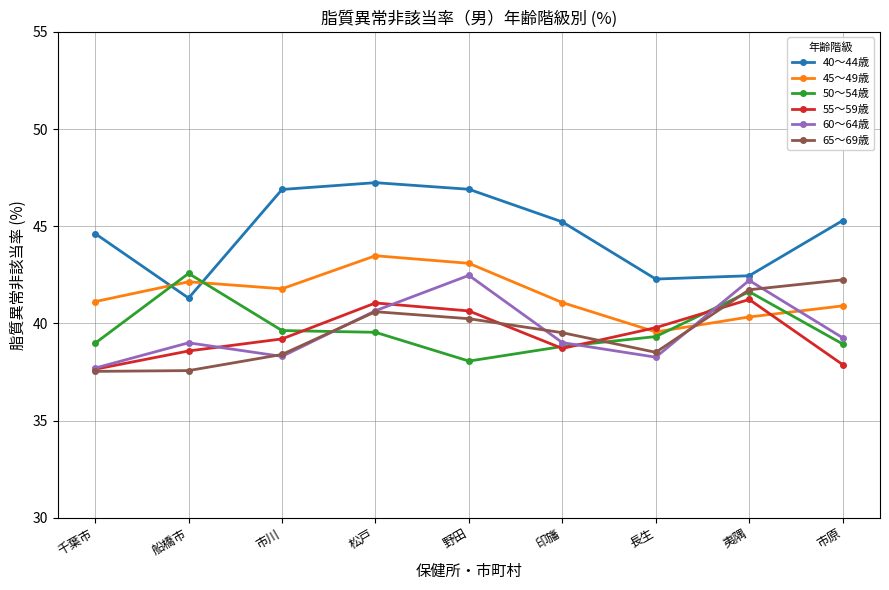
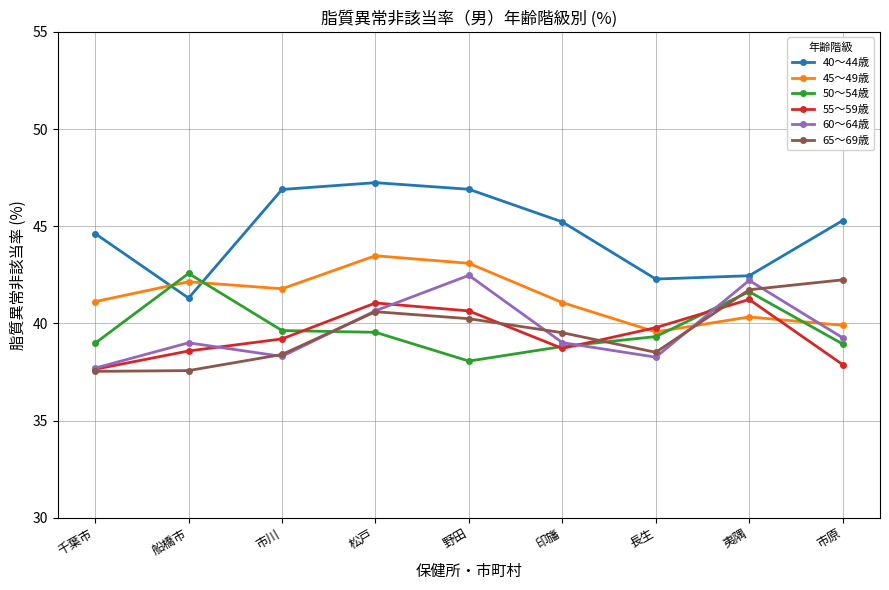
45～49歳, 市原: 40.9 -> 39.9
